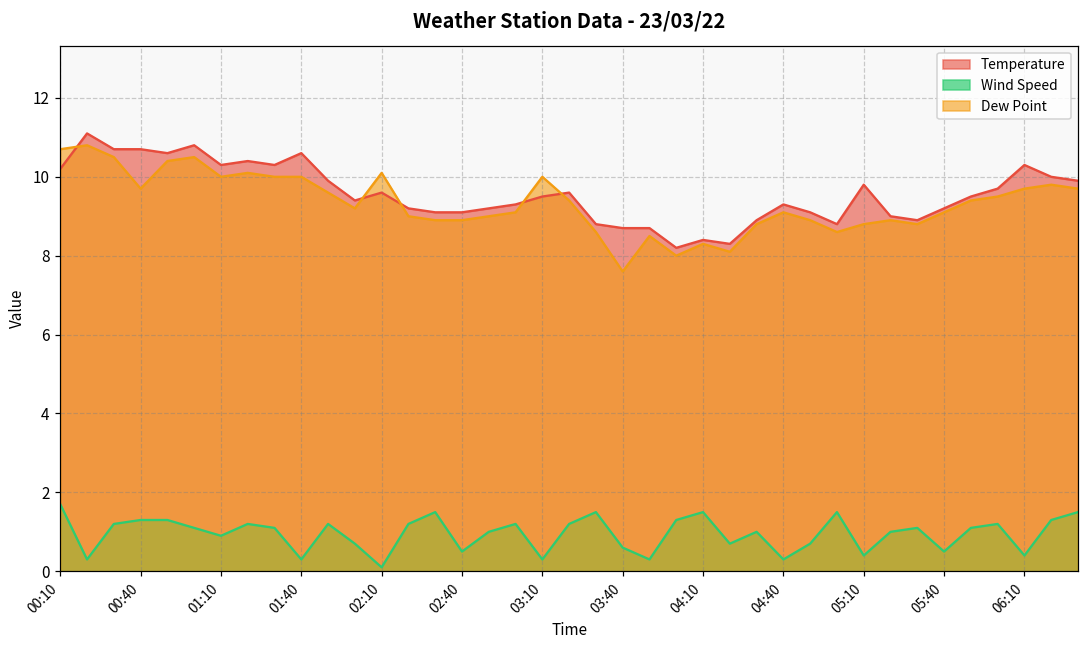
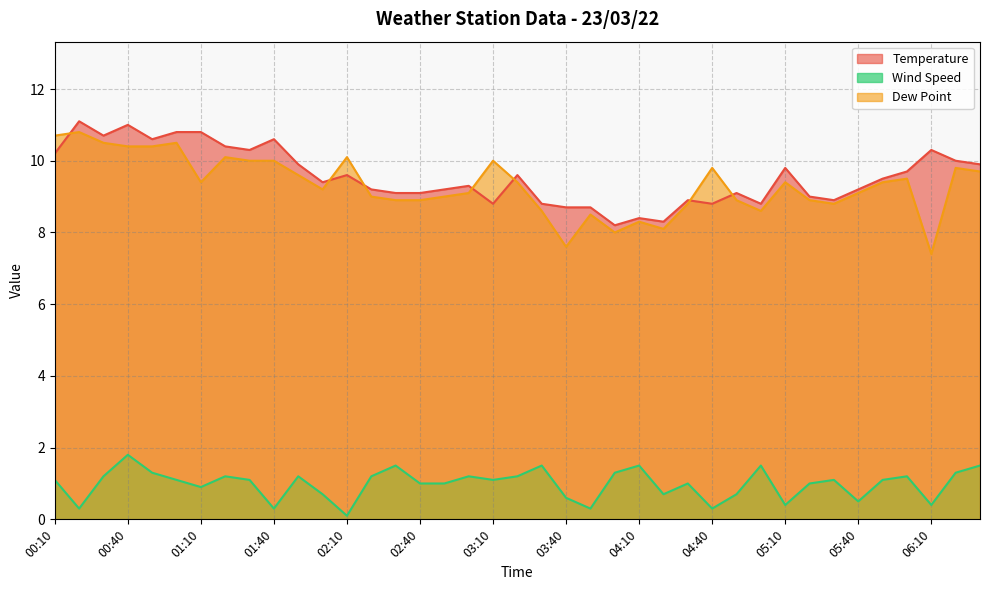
Wind Speed, 00:10: 1.7 -> 1.1
Temperature, 00:40: 10.7 -> 11.0
Wind Speed, 00:40: 1.3 -> 1.8
Dew Point, 00:40: 9.7 -> 10.4
Temperature, 01:10: 10.3 -> 10.8
Dew Point, 01:10: 10.0 -> 9.4
Wind Speed, 02:40: 0.5 -> 1.0
Temperature, 03:10: 9.5 -> 8.8
Wind Speed, 03:10: 0.3 -> 1.1
Temperature, 04:40: 9.3 -> 8.8
Dew Point, 04:40: 9.1 -> 9.8
Dew Point, 05:10: 8.8 -> 9.4
Dew Point, 06:10: 9.7 -> 7.4
